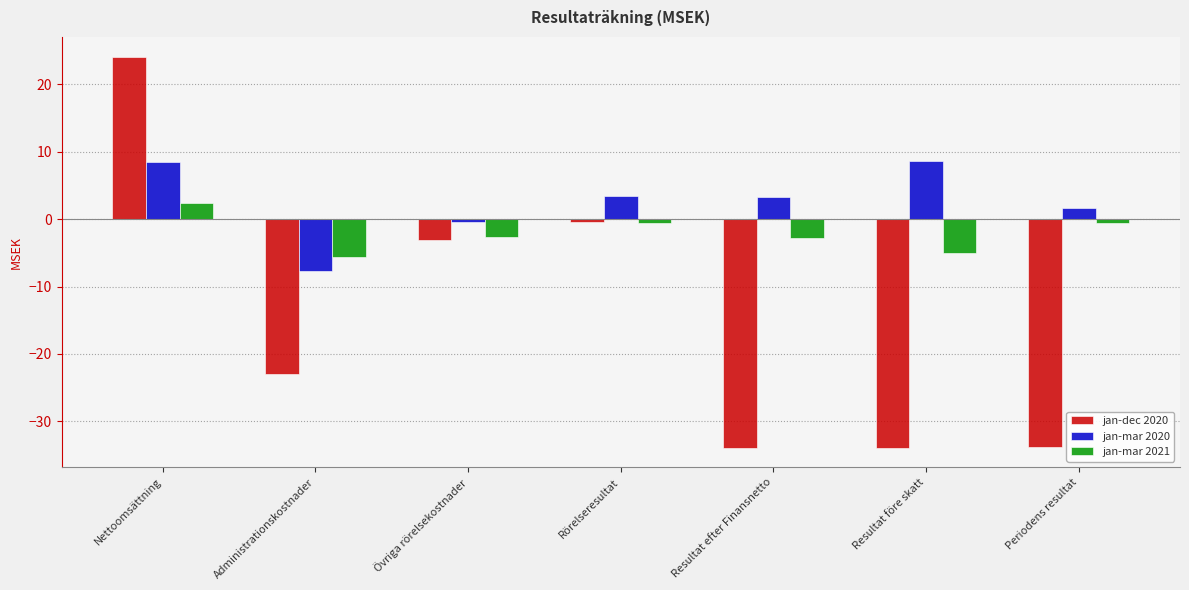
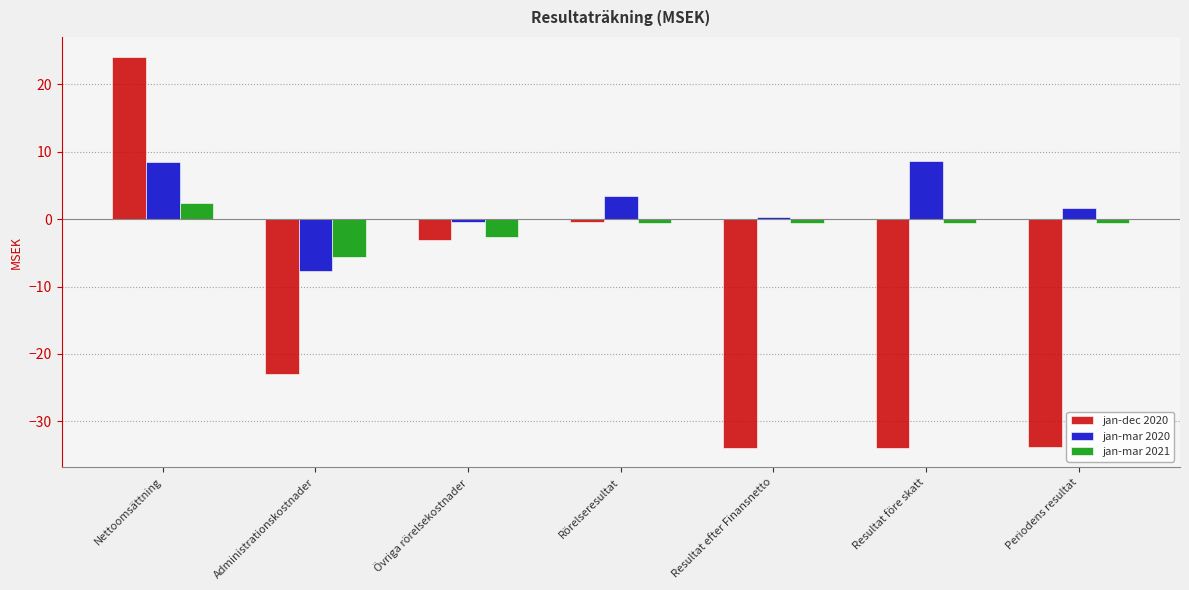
jan-mar 2020, Resultat efter Finansnetto: 3 -> 0
jan-mar 2021, Resultat efter Finansnetto: -3 -> -1
jan-mar 2021, Resultat före skatt: -5 -> -1
